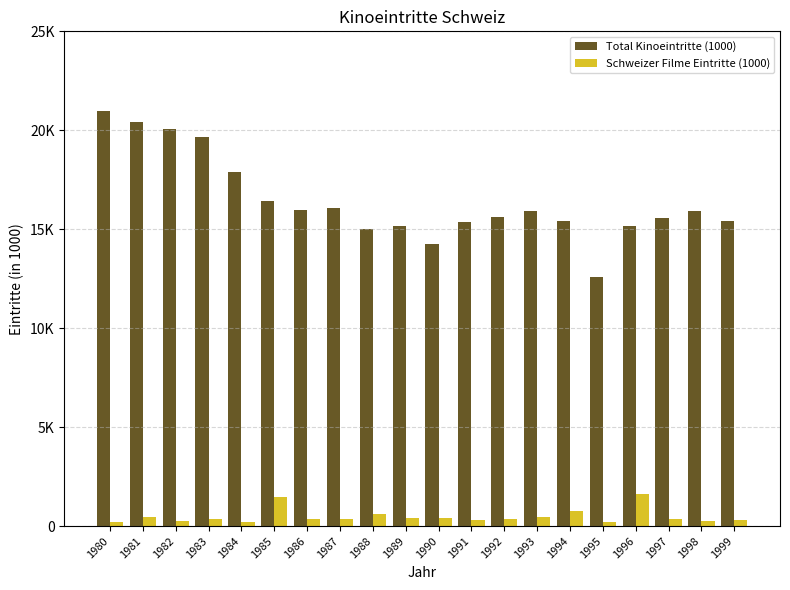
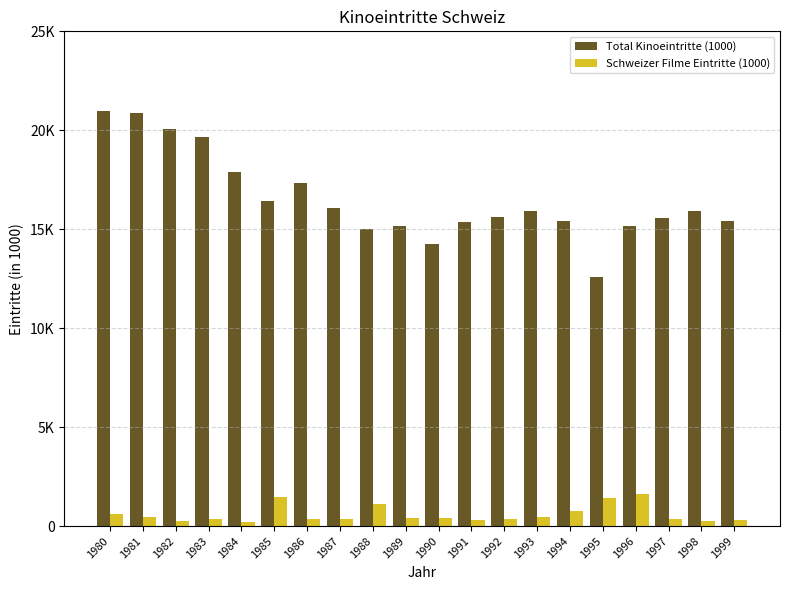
Schweizer Filme Eintritte (1000), 1980: 200 -> 600
Total Kinoeintritte (1000), 1981: 20400 -> 20900
Total Kinoeintritte (1000), 1986: 15900 -> 17400
Schweizer Filme Eintritte (1000), 1988: 600 -> 1100
Schweizer Filme Eintritte (1000), 1995: 200 -> 1400
